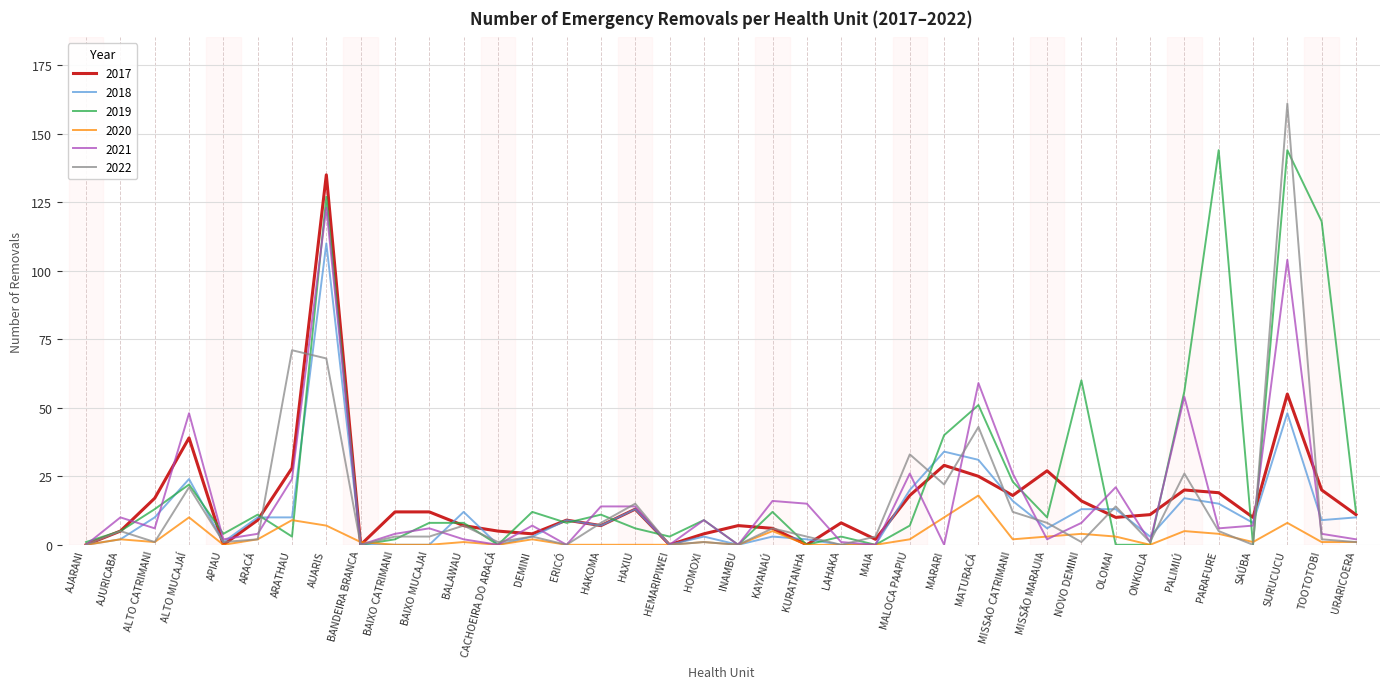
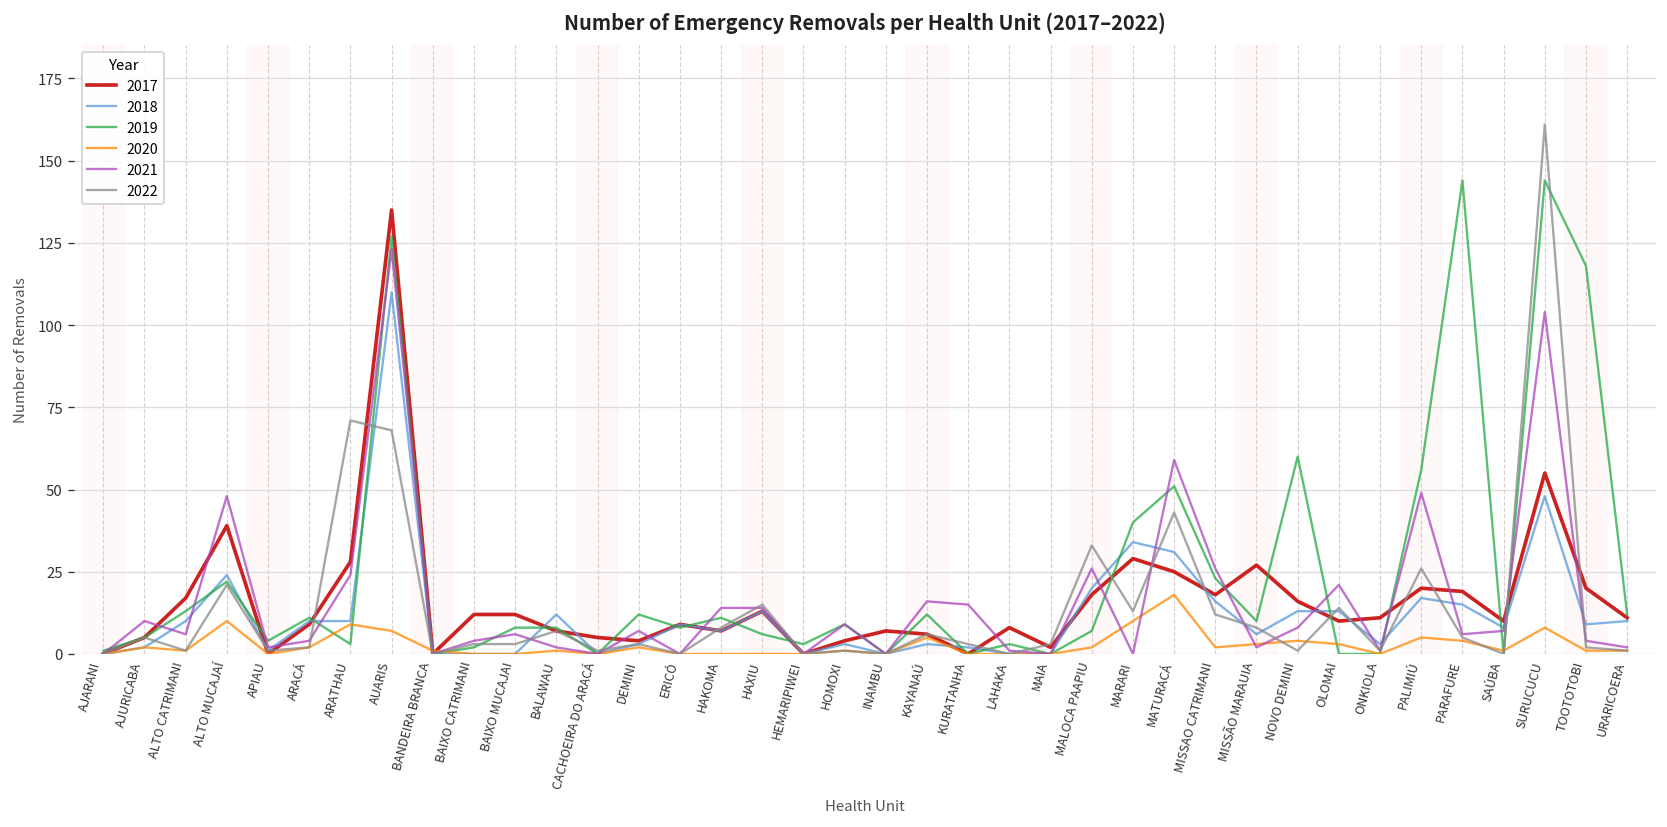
2022, MARARI: 22 -> 13
2021, PALIMIÚ: 54 -> 49
